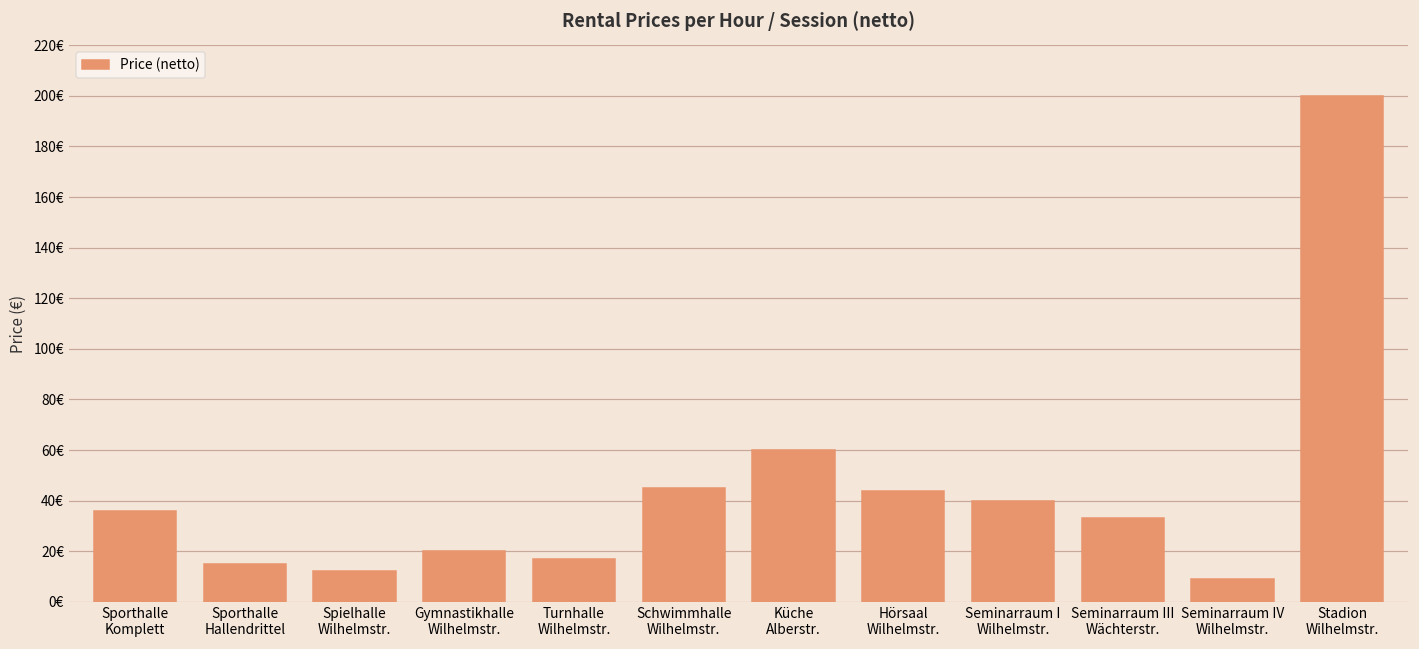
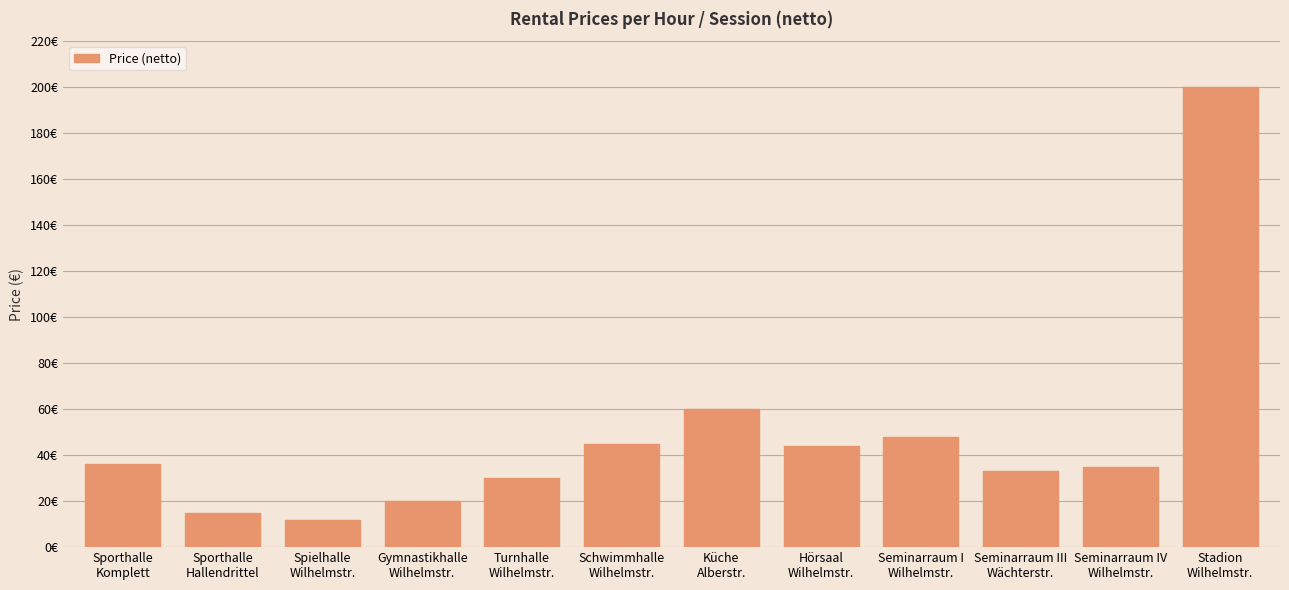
Turnhalle Wilhelmstr.: 17€ -> 30€
Seminarraum I Wilhelmstr.: 40€ -> 48€
Seminarraum IV Wilhelmstr.: 9€ -> 35€
